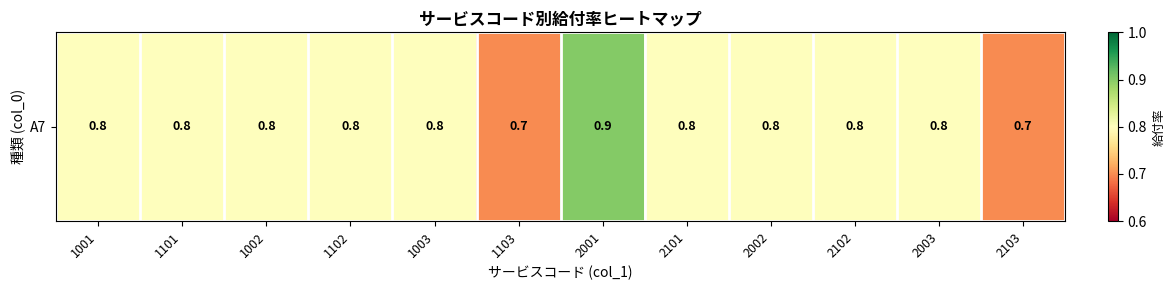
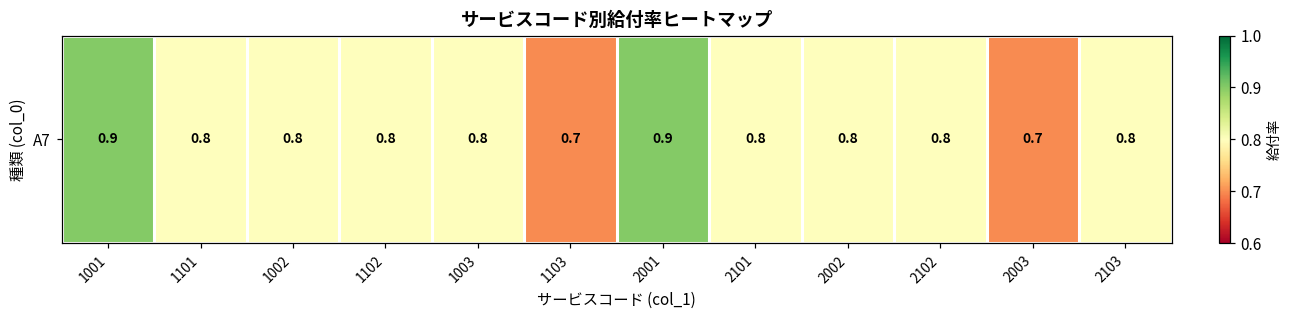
A7, 1001: 0.8 -> 0.9
A7, 2003: 0.8 -> 0.7
A7, 2103: 0.7 -> 0.8
